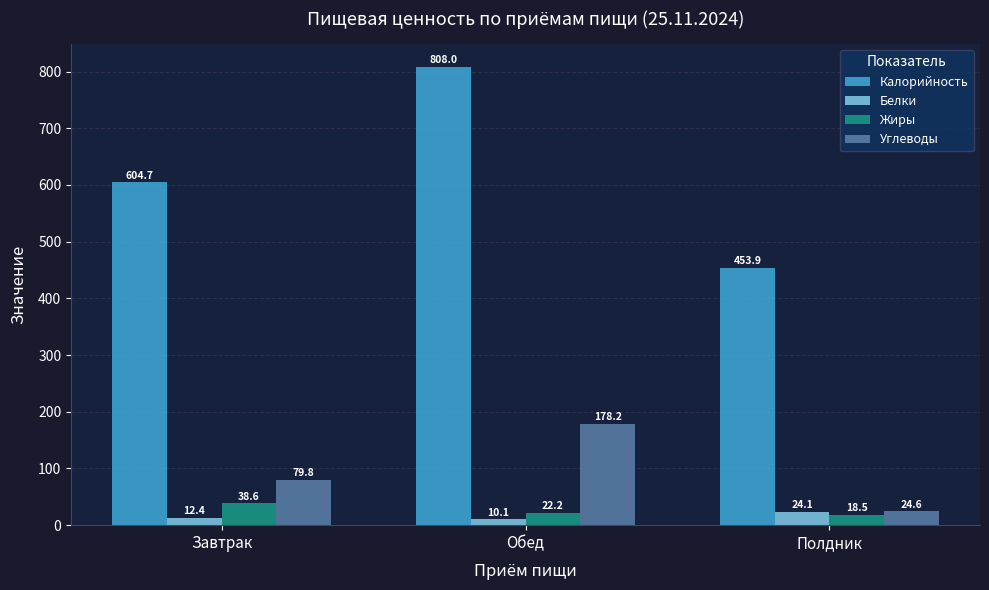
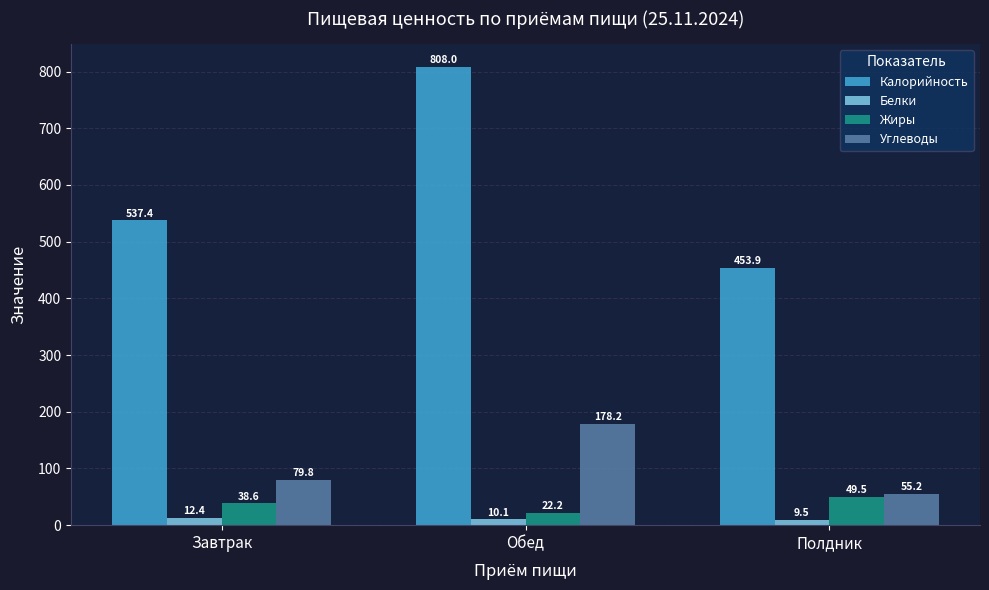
Калорийность, Завтрак: 604.7 -> 537.4
Белки, Полдник: 24.1 -> 9.5
Жиры, Полдник: 18.5 -> 49.5
Углеводы, Полдник: 24.6 -> 55.2
